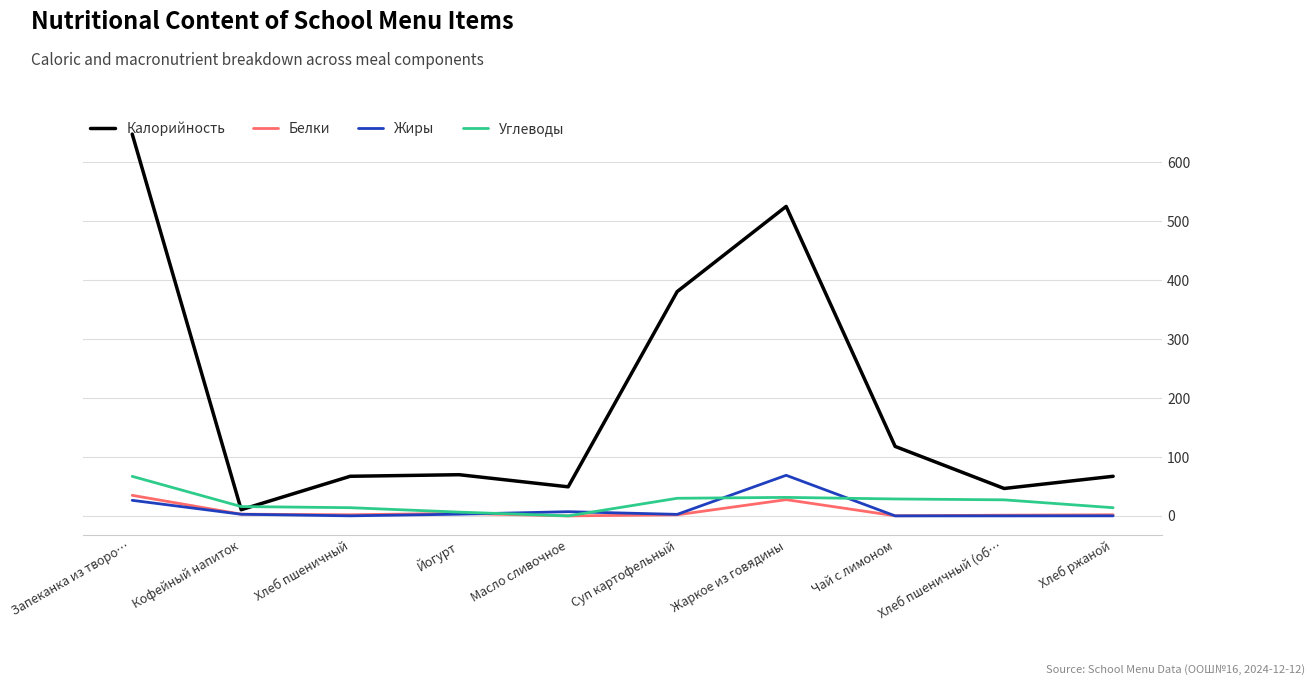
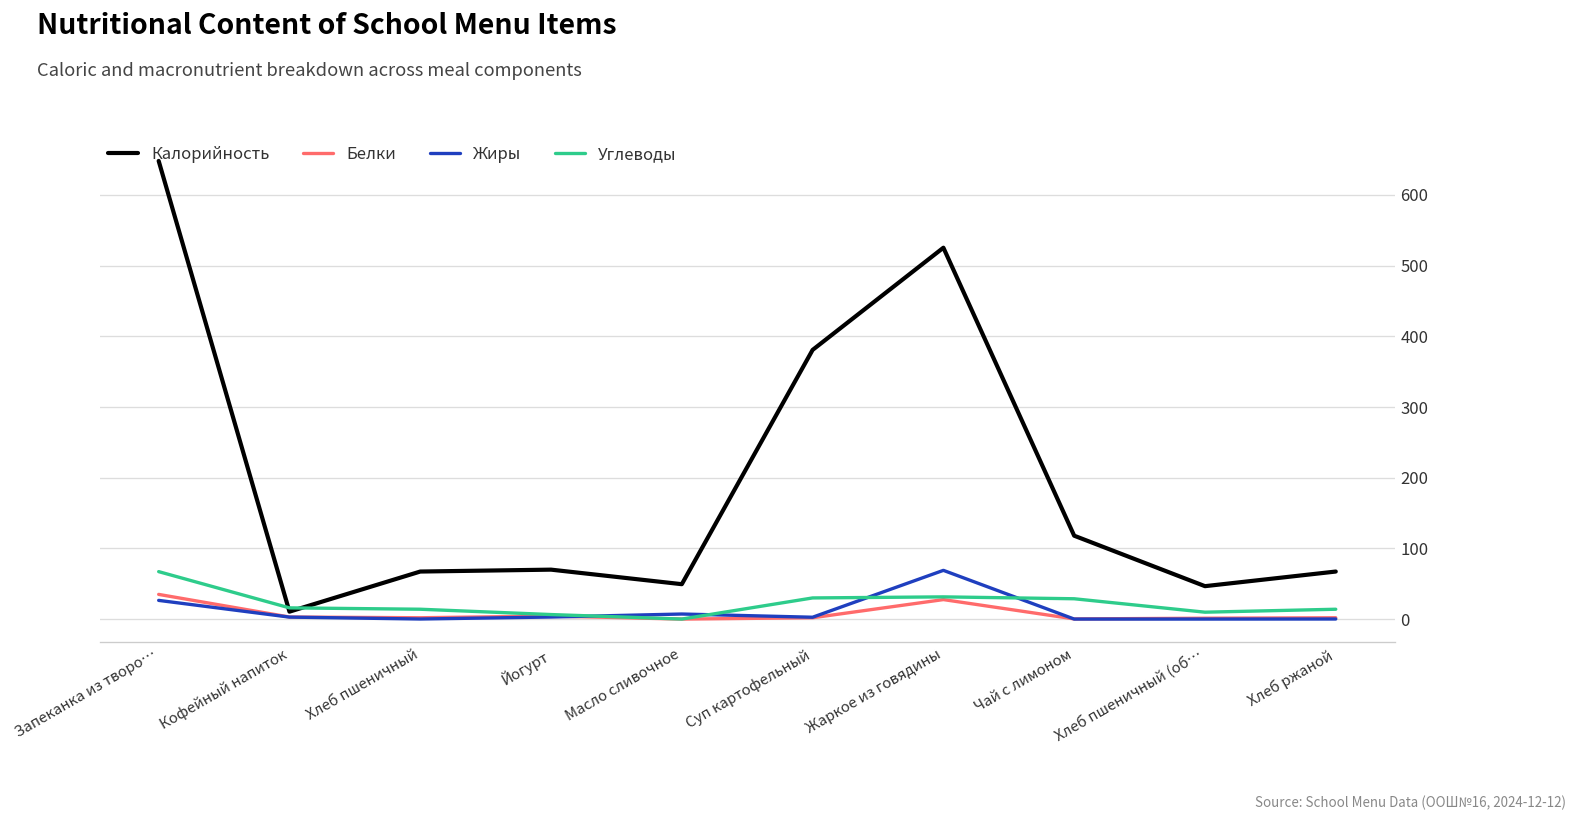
Углеводы, Хлеб пшеничный (об…: 30 -> 10
